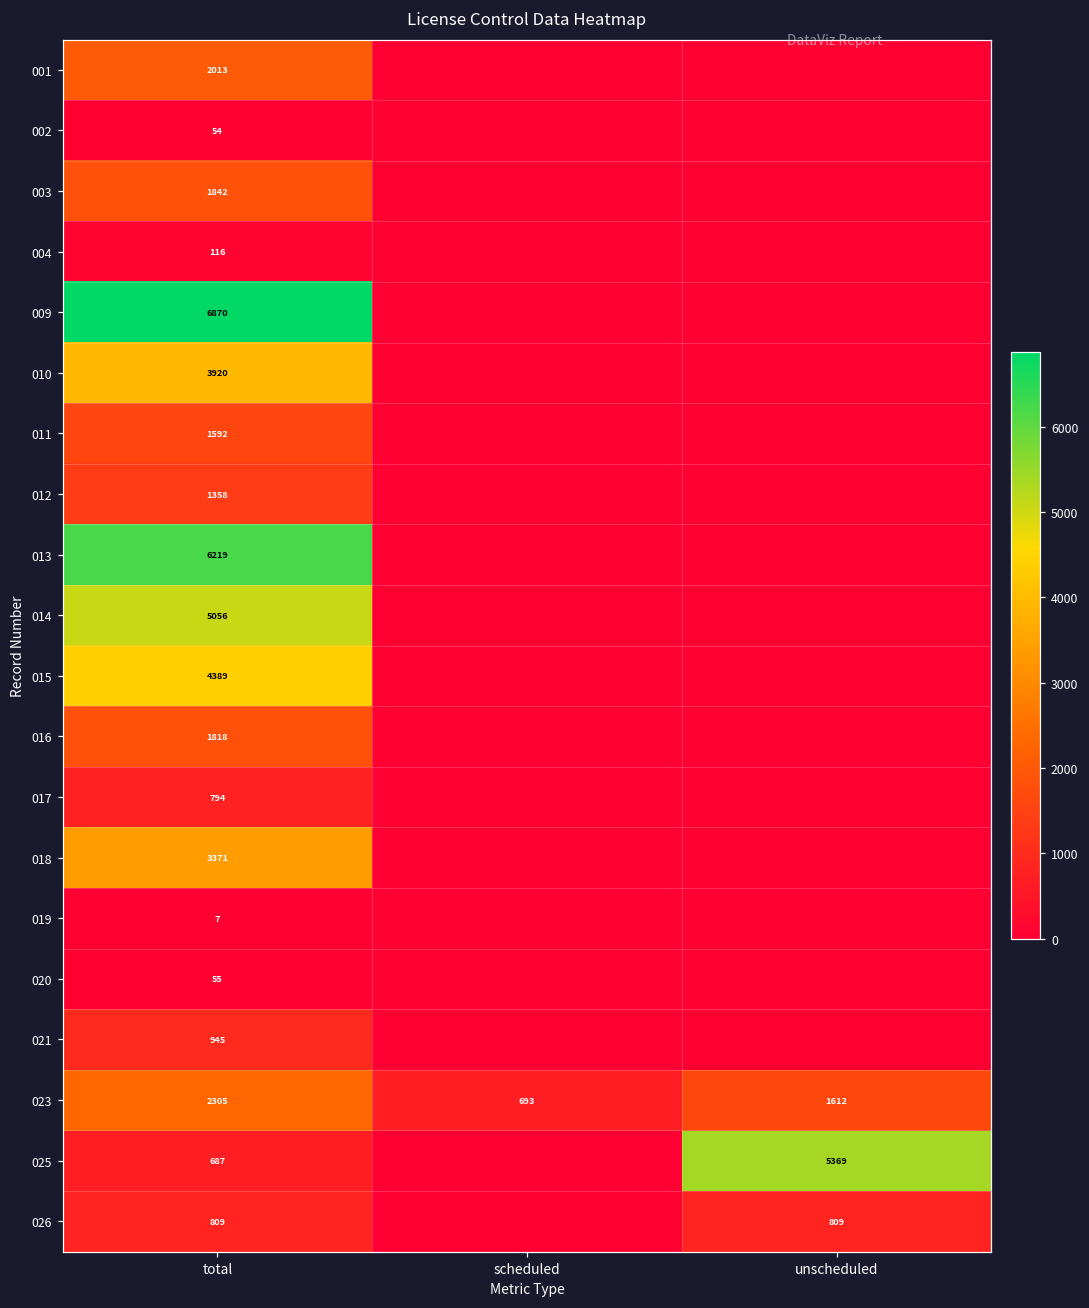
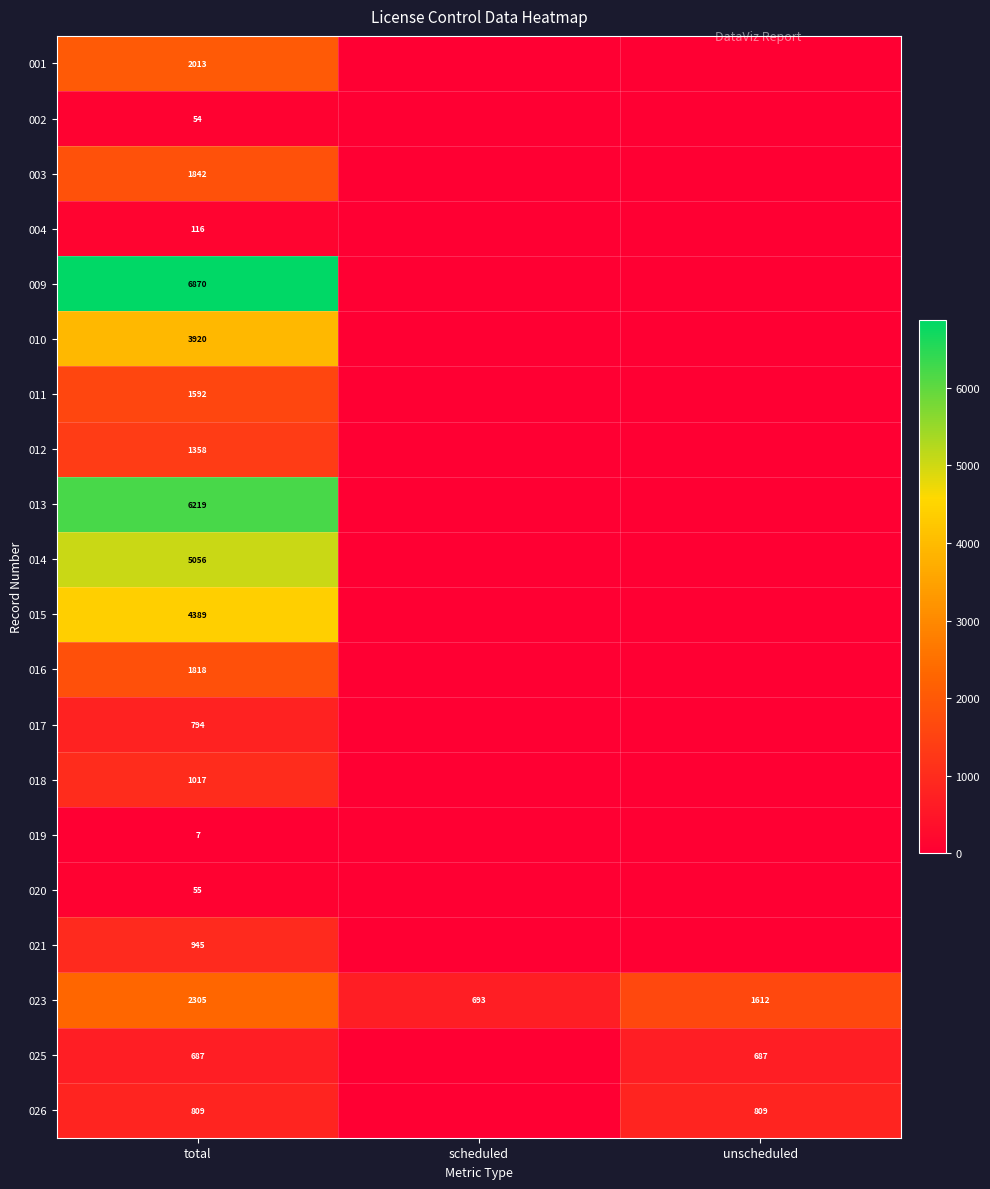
018, total: 3371 -> 1017
025, unscheduled: 5369 -> 687
